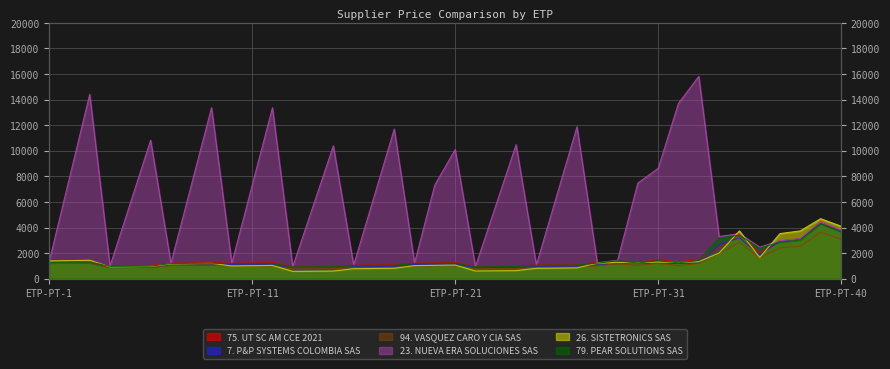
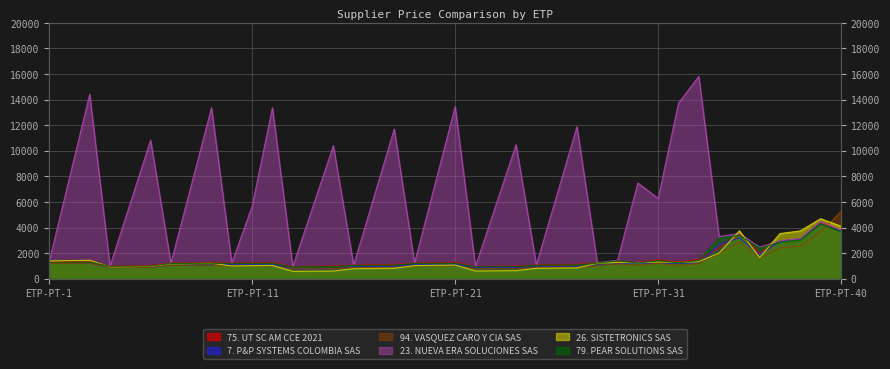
23. NUEVA ERA SOLUCIONES SAS, ETP-PT-11: 7300 -> 5700
23. NUEVA ERA SOLUCIONES SAS, ETP-PT-21: 10100 -> 13500
23. NUEVA ERA SOLUCIONES SAS, ETP-PT-31: 8600 -> 6300
94. VASQUEZ CARO Y CIA SAS, ETP-PT-40: 3100 -> 5300
